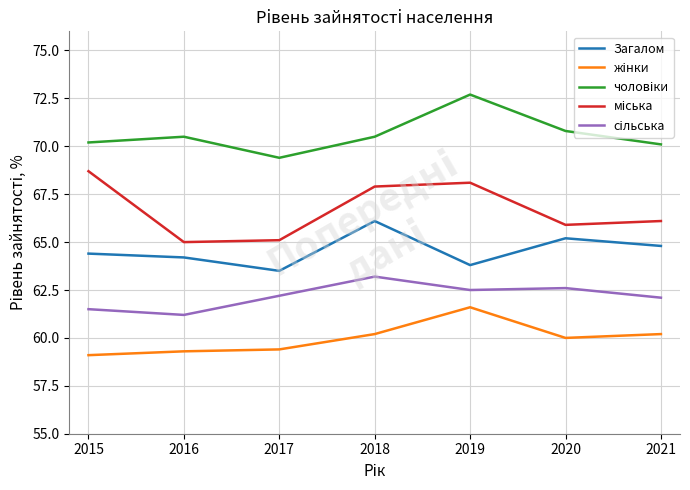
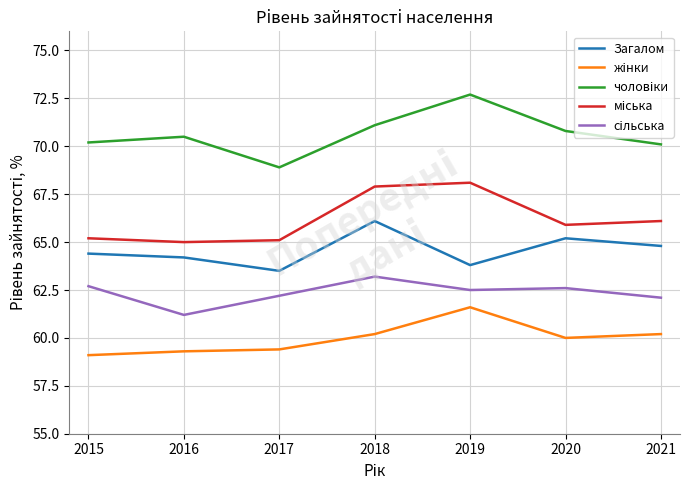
міська, 2015: 68.7 -> 65.2
сільська, 2015: 61.5 -> 62.7
чоловіки, 2017: 69.4 -> 68.9
чоловіки, 2018: 70.5 -> 71.1
